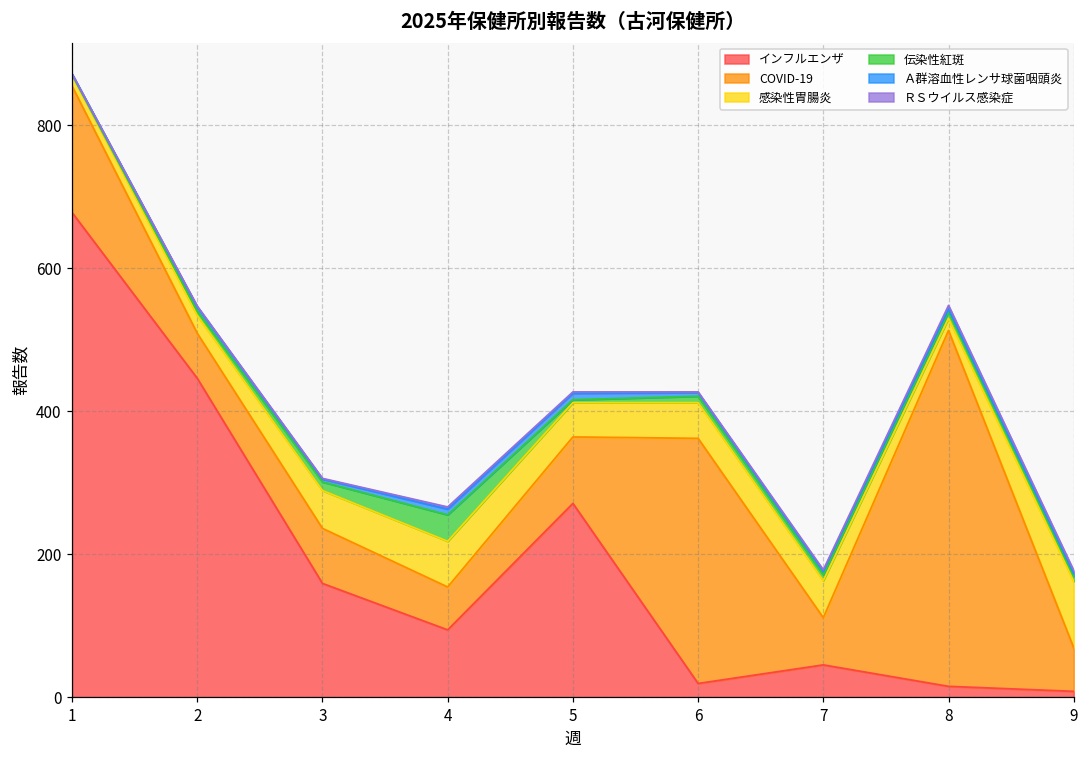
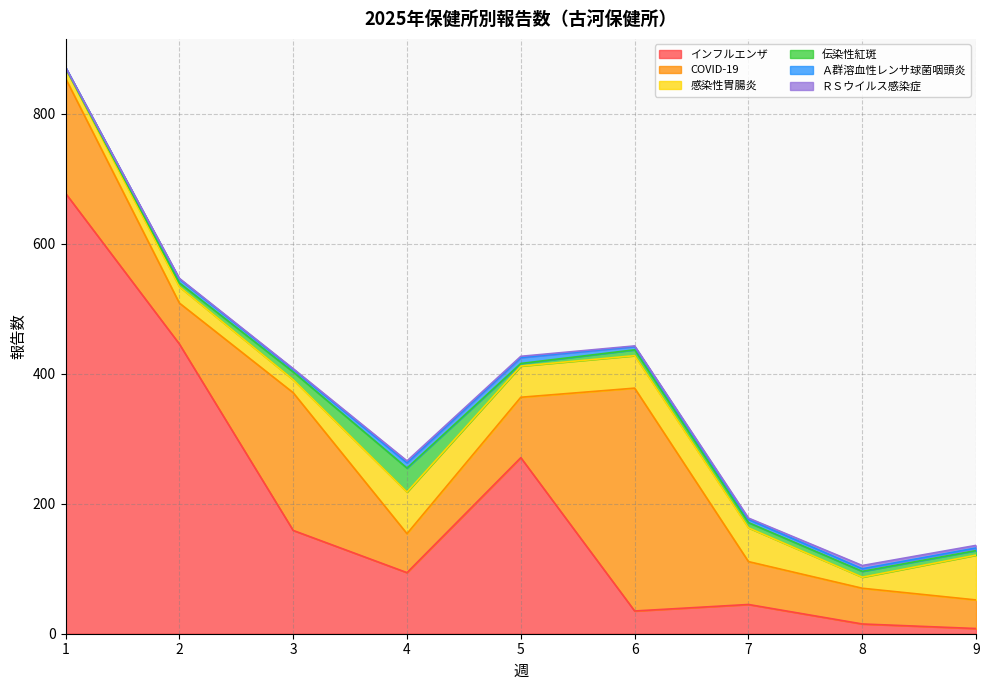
COVID-19, 3: 80 -> 210
感染性胃腸炎, 3: 50 -> 20
インフルエンザ, 6: 20 -> 40
COVID-19, 8: 500 -> 60
COVID-19, 9: 60 -> 40
感染性胃腸炎, 9: 90 -> 70
